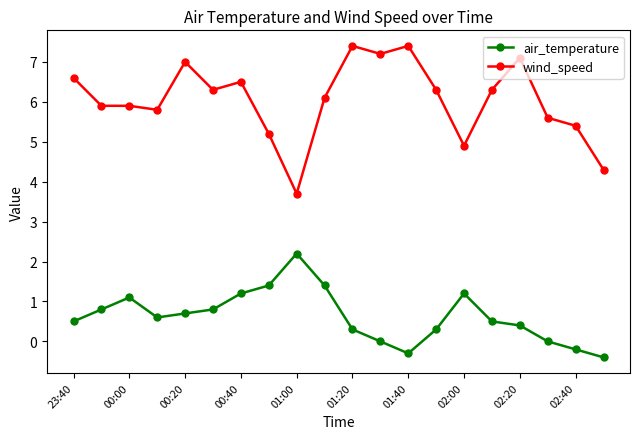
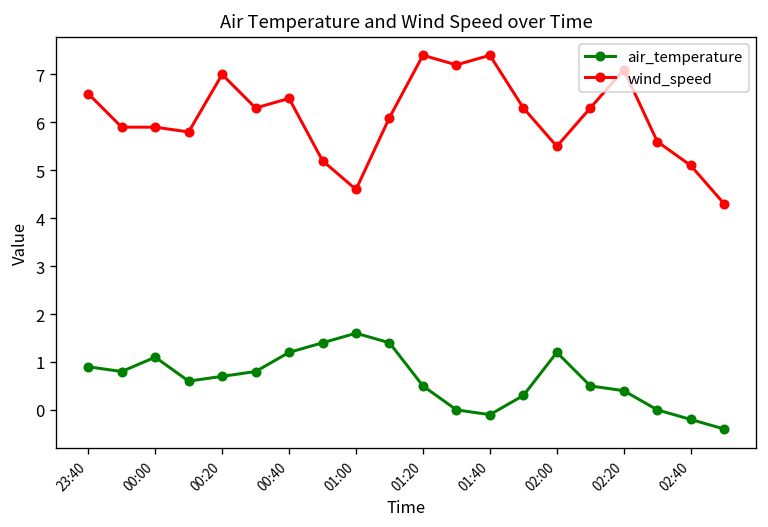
air_temperature, 23:40: 0.5 -> 0.9
air_temperature, 01:00: 2.2 -> 1.6
wind_speed, 01:00: 3.7 -> 4.6
air_temperature, 01:20: 0.3 -> 0.5
air_temperature, 01:40: -0.3 -> -0.1
wind_speed, 02:00: 4.9 -> 5.5
wind_speed, 02:40: 5.4 -> 5.1
